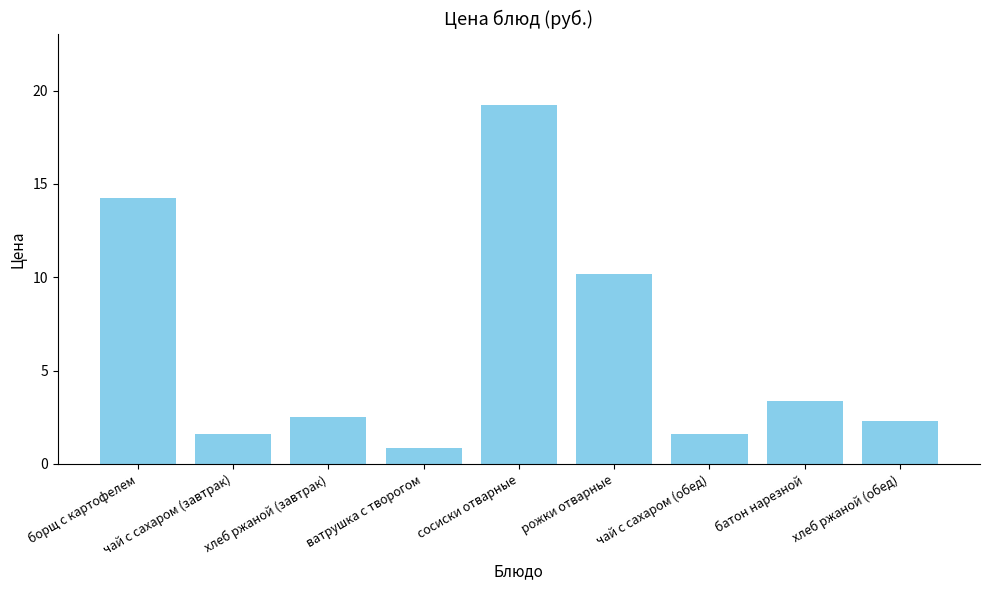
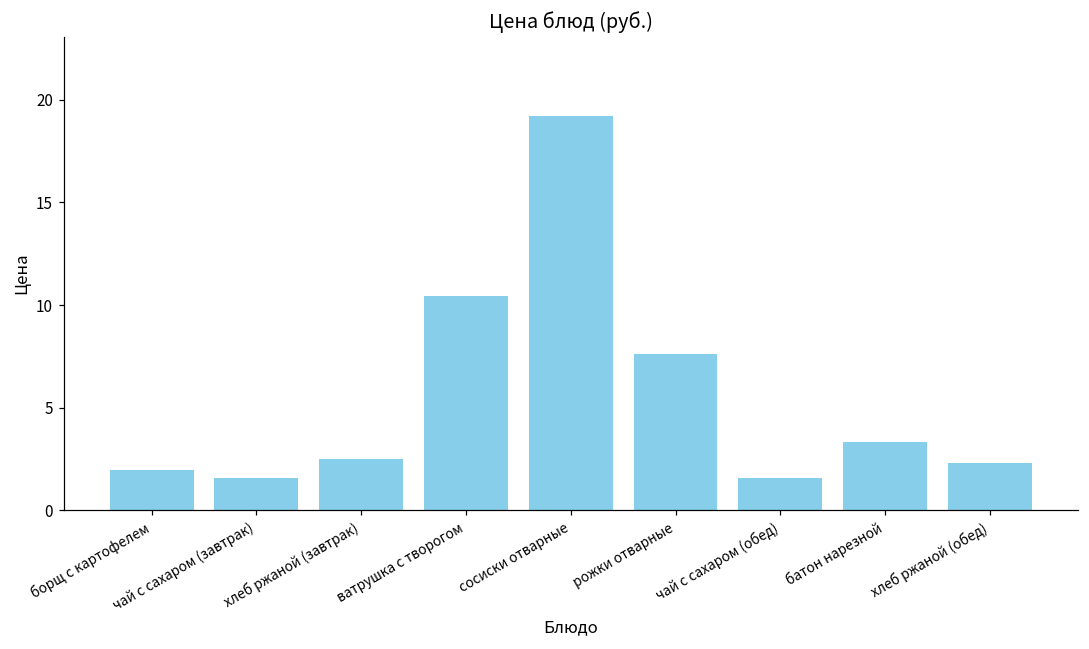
борщ с картофелем: 14.2 -> 2.0
ватрушка с творогом: 0.9 -> 10.5
рожки отварные: 10.2 -> 7.6
